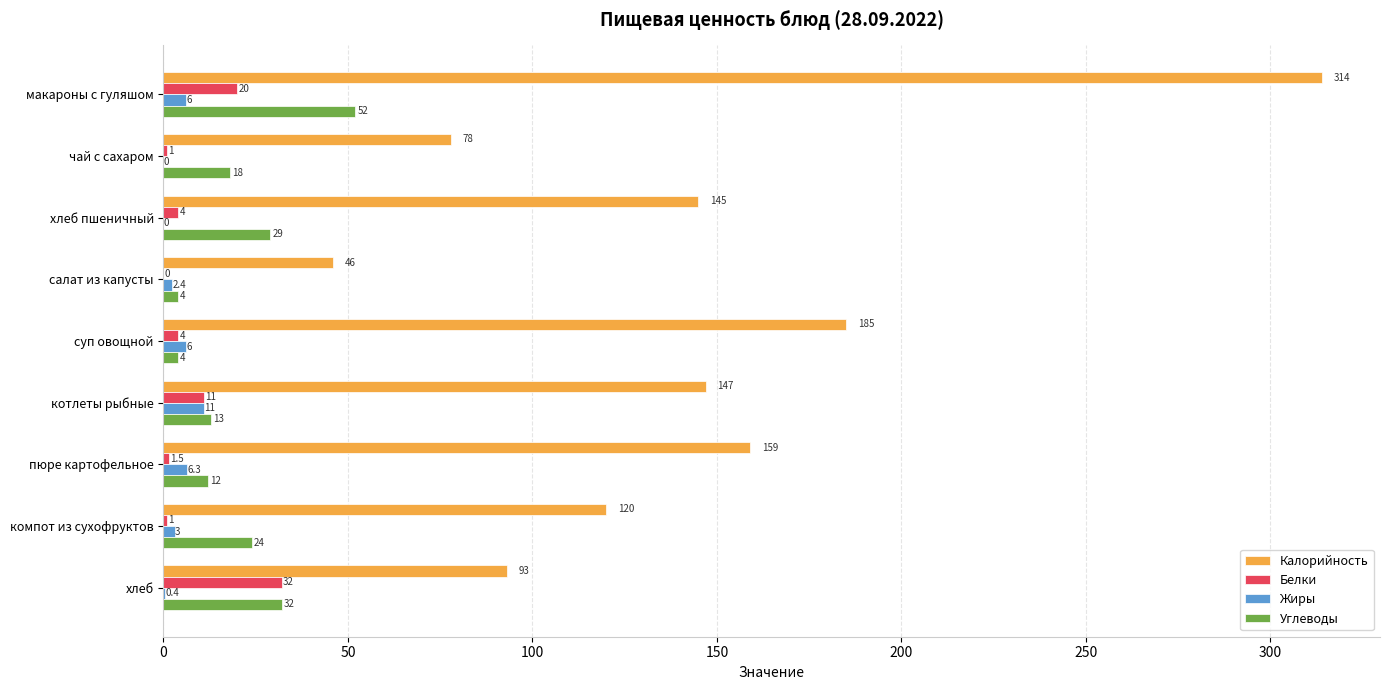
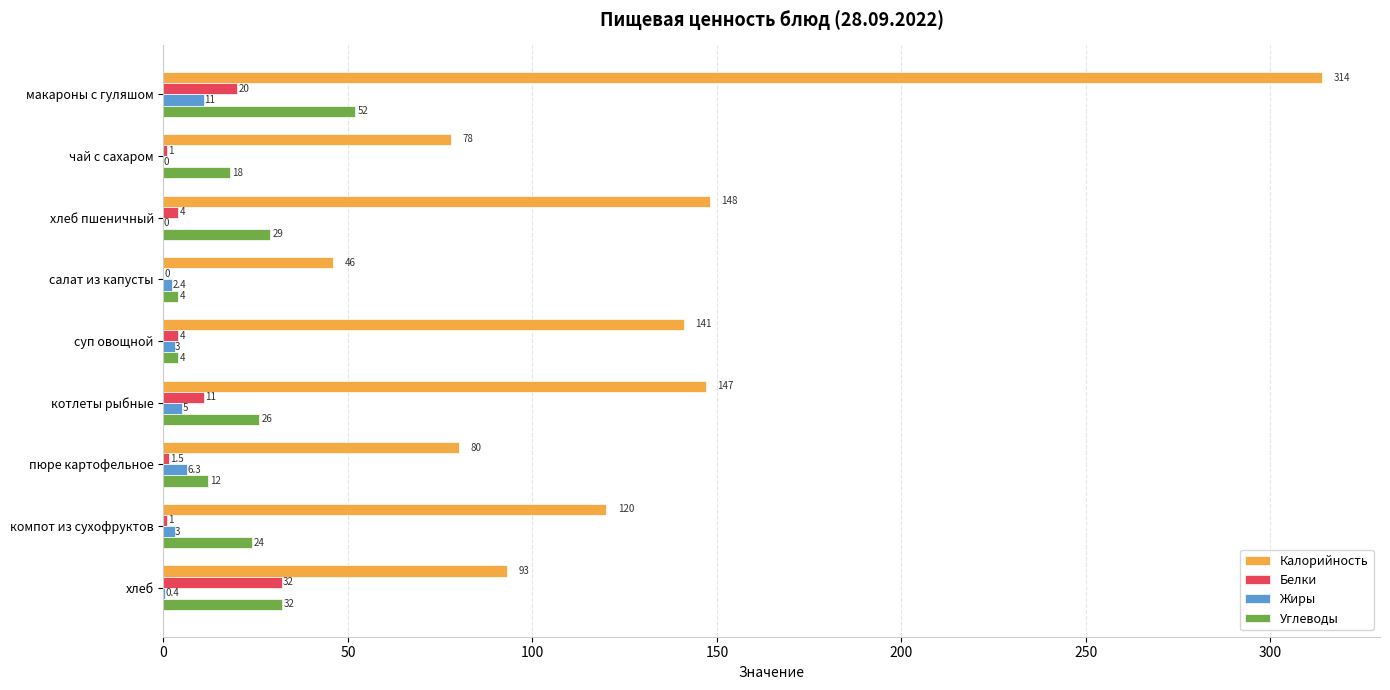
Жиры, макароны с гуляшом: 6 -> 11
Калорийность, хлеб пшеничный: 145 -> 148
Калорийность, суп овощной: 185 -> 141
Жиры, суп овощной: 6 -> 3
Жиры, котлеты рыбные: 11 -> 5
Углеводы, котлеты рыбные: 13 -> 26
Калорийность, пюре картофельное: 159 -> 80
